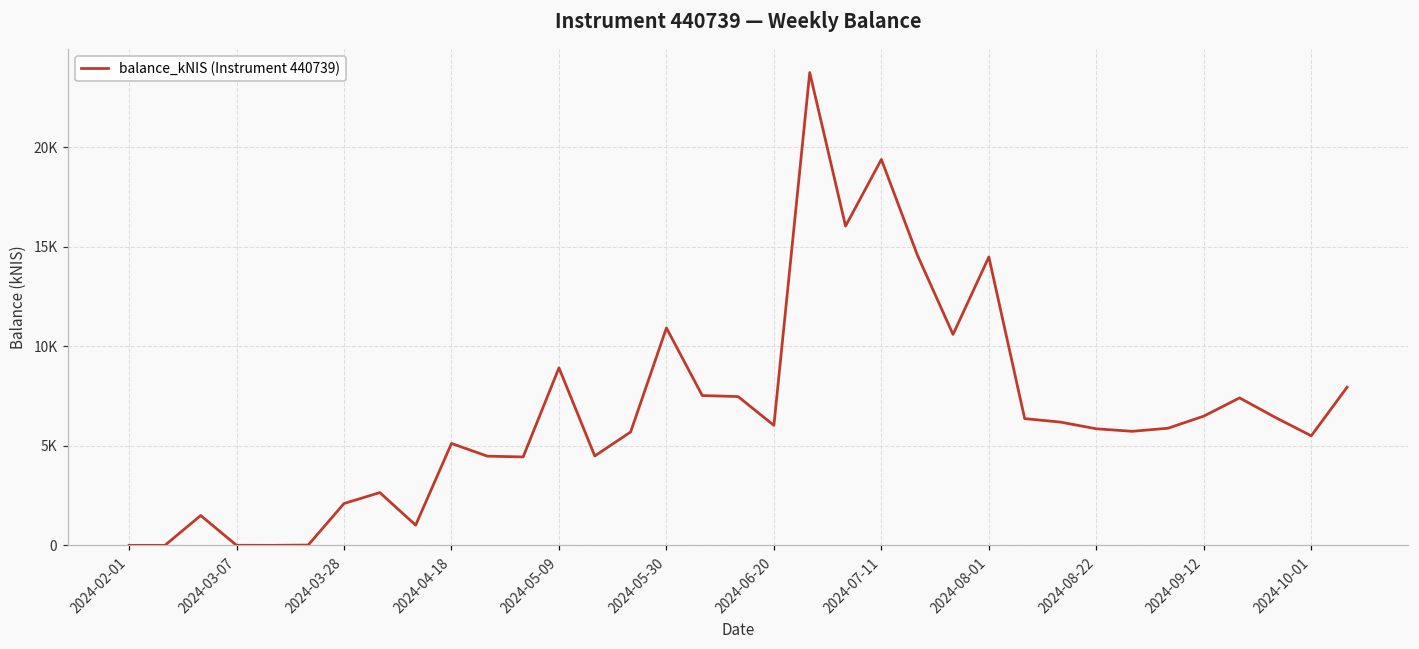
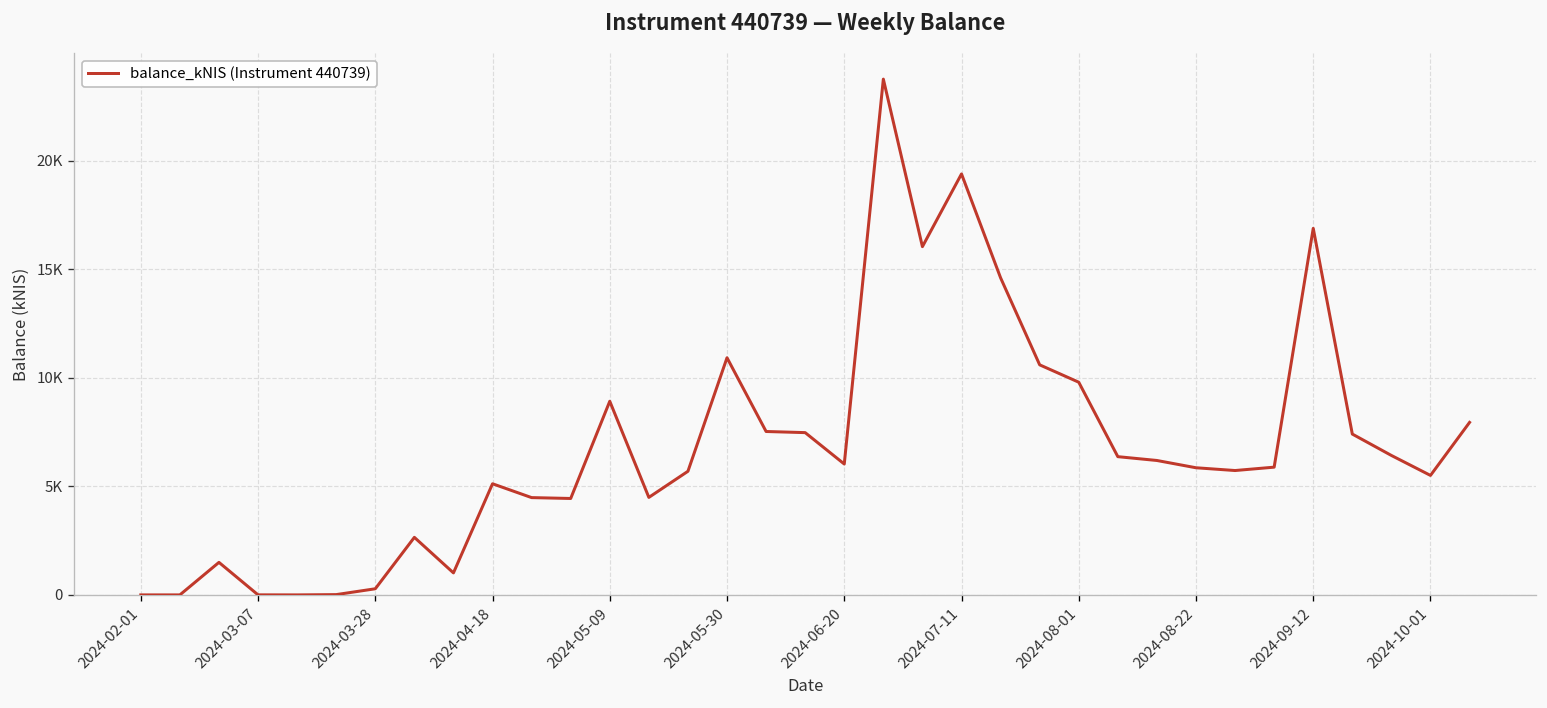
2024-03-28: 2100 -> 300
2024-08-01: 14500 -> 9800
2024-09-12: 6500 -> 16900
